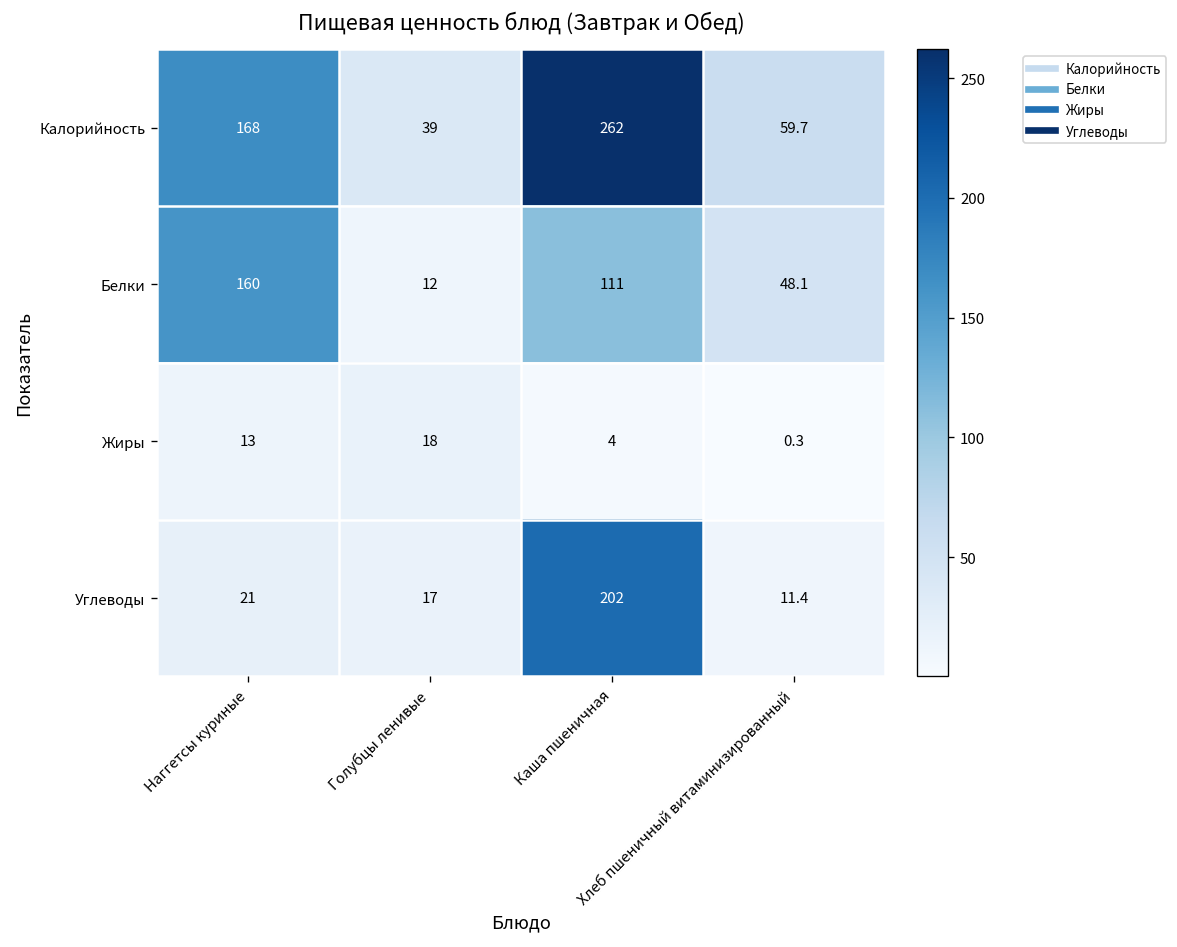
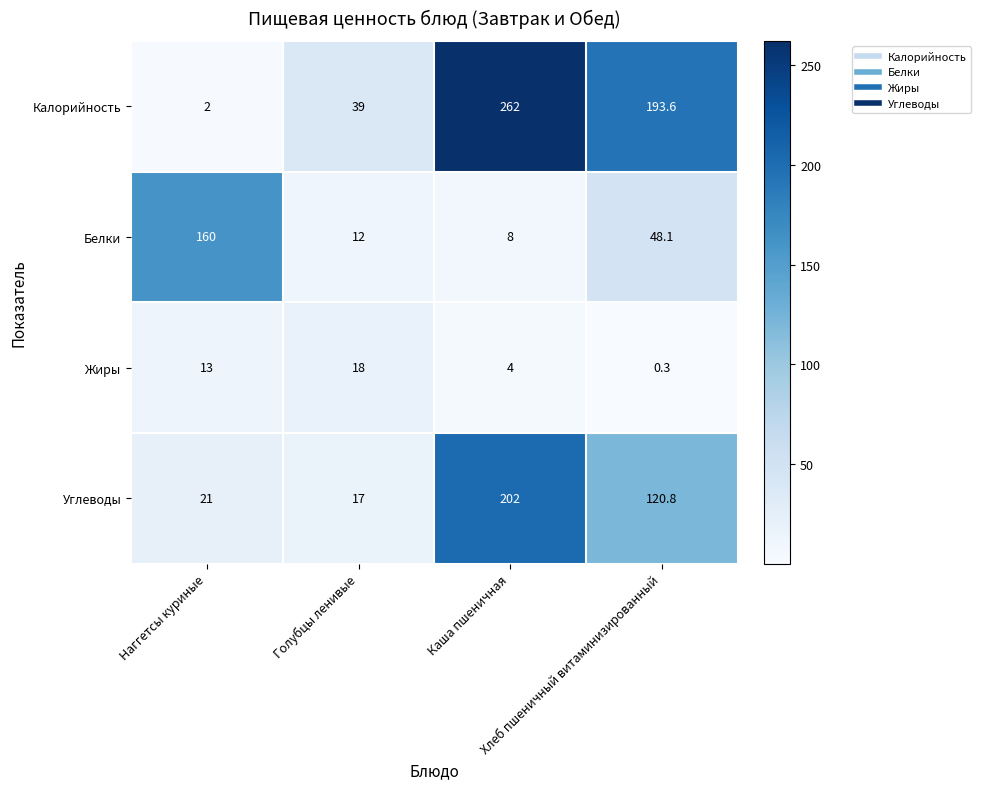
Калорийность, Наггетсы куриные: 168 -> 2
Калорийность, Хлеб пшеничный витаминизированный: 59.7 -> 193.6
Белки, Каша пшеничная: 111 -> 8
Углеводы, Хлеб пшеничный витаминизированный: 11.4 -> 120.8
